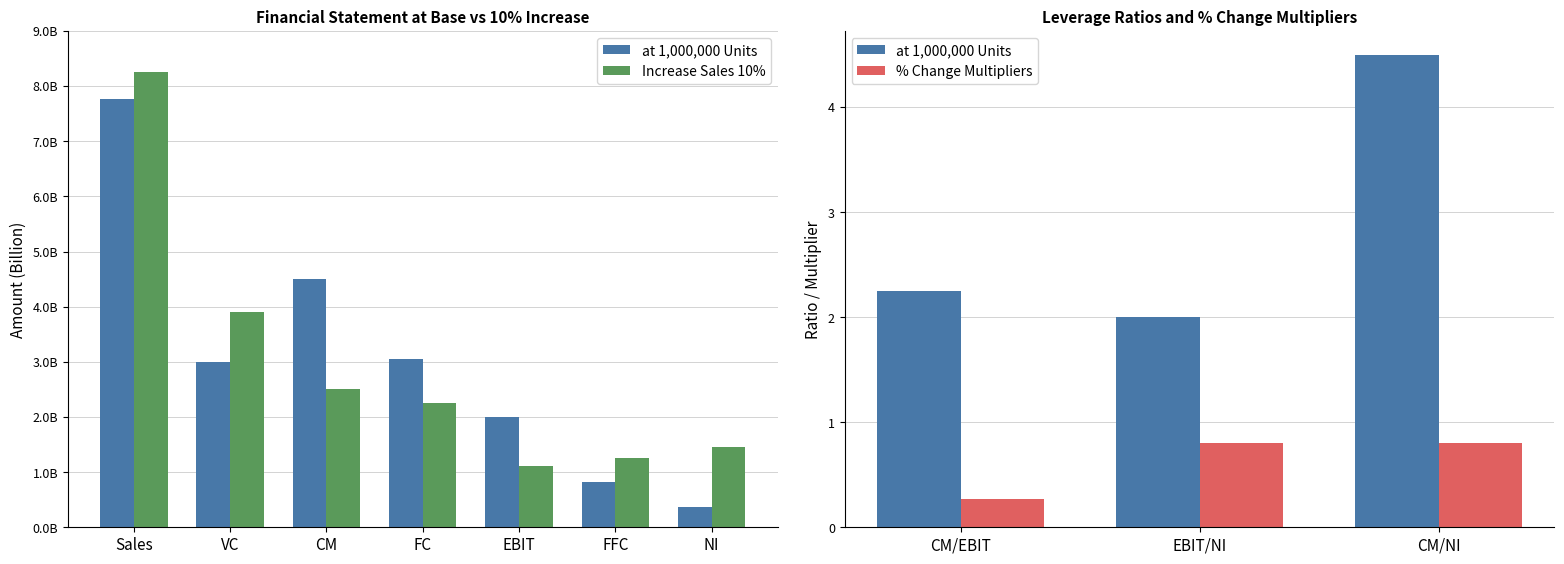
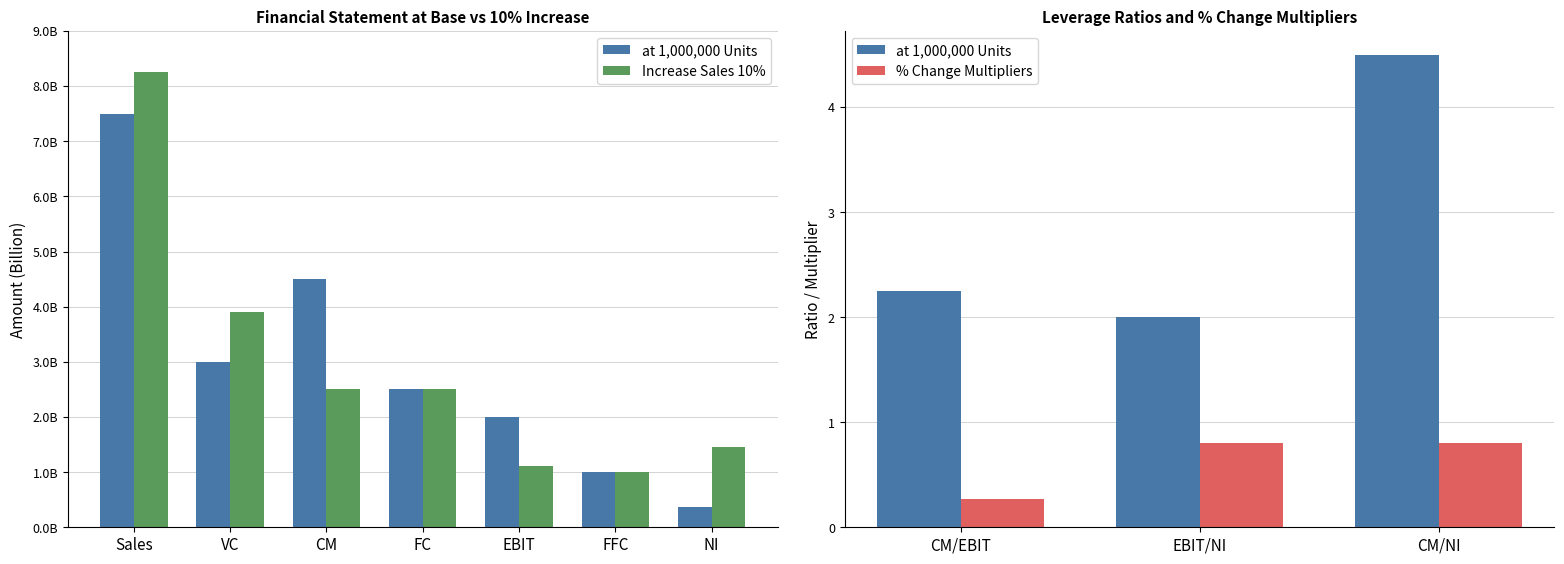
Financial Statement at Base vs 10% Increase, at 1,000,000 Units, Sales: 7800000000 -> 7500000000
Financial Statement at Base vs 10% Increase, at 1,000,000 Units, FC: 3000000000 -> 2500000000
Financial Statement at Base vs 10% Increase, Increase Sales 10%, FC: 2300000000 -> 2500000000
Financial Statement at Base vs 10% Increase, at 1,000,000 Units, FFC: 800000000 -> 1000000000
Financial Statement at Base vs 10% Increase, Increase Sales 10%, FFC: 1300000000 -> 1000000000
